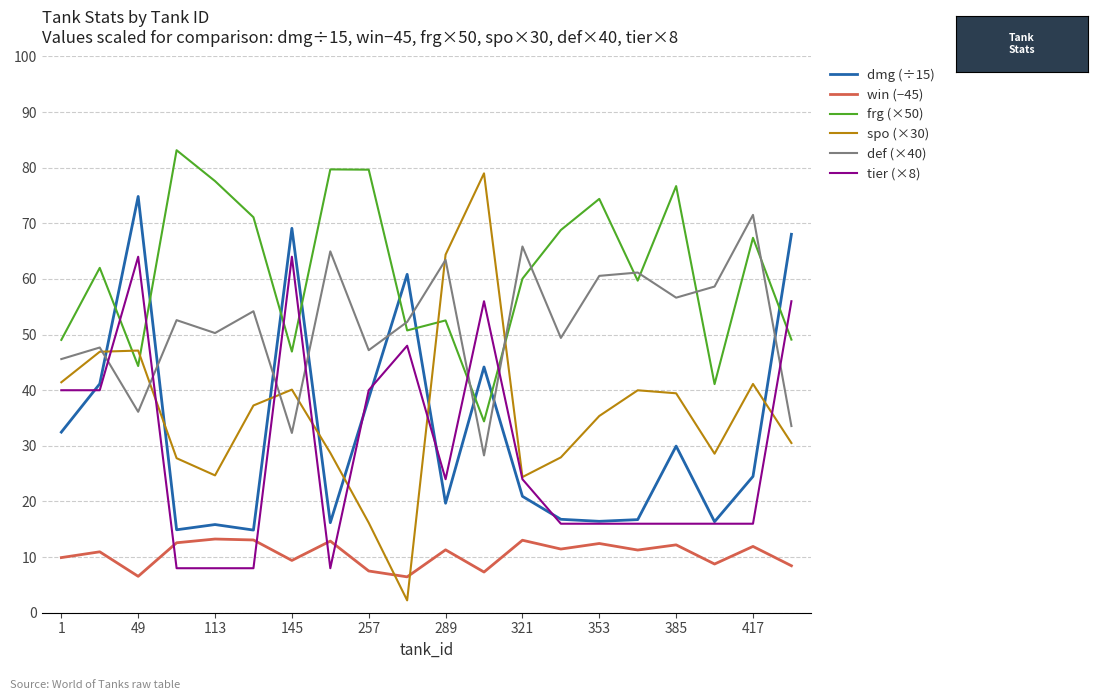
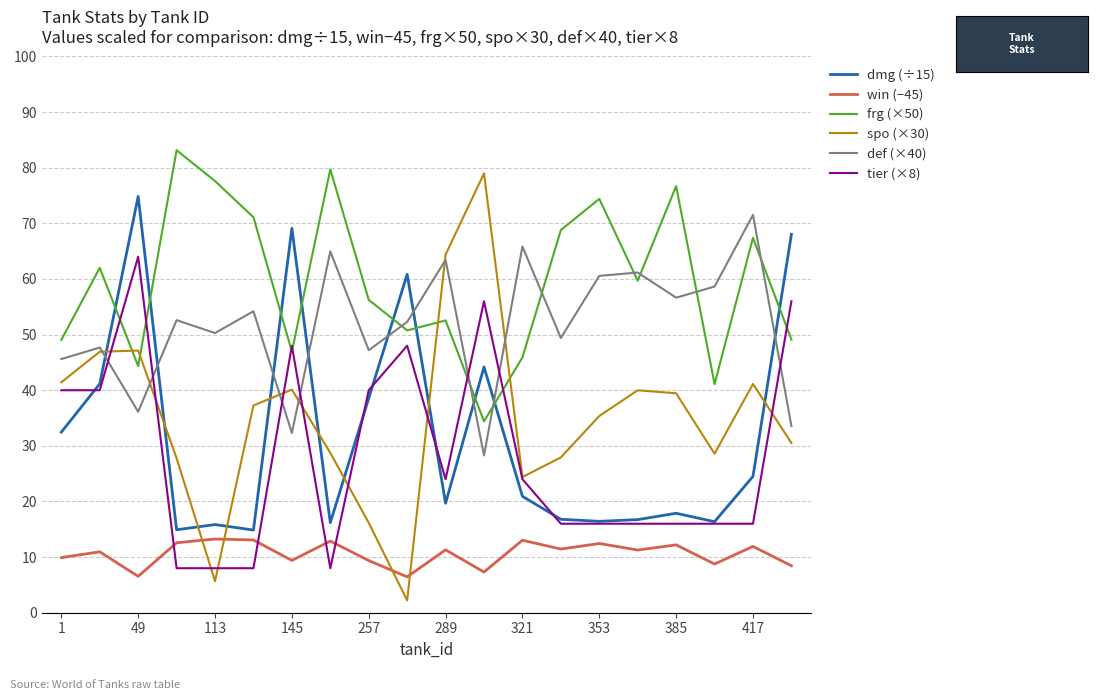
spo (×30), 113: 25 -> 6
tier (×8), 145: 64 -> 48
win (−45), 257: 8 -> 9
frg (×50), 257: 80 -> 56
frg (×50), 321: 60 -> 46
dmg (÷15), 385: 30 -> 18
